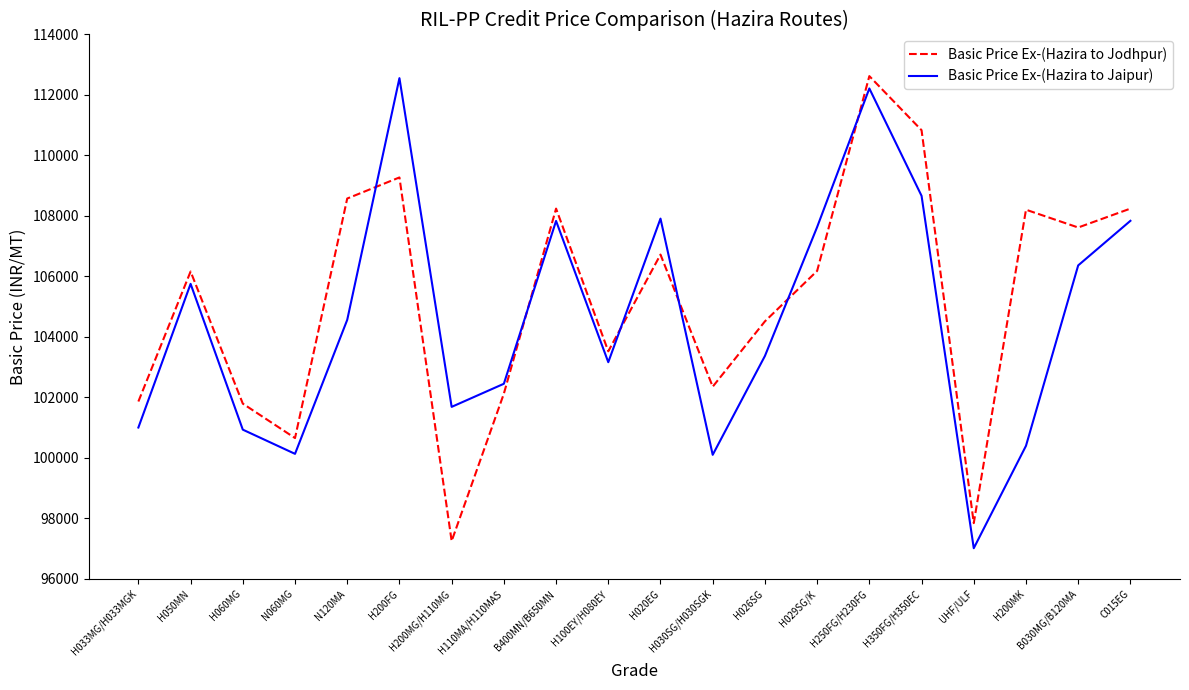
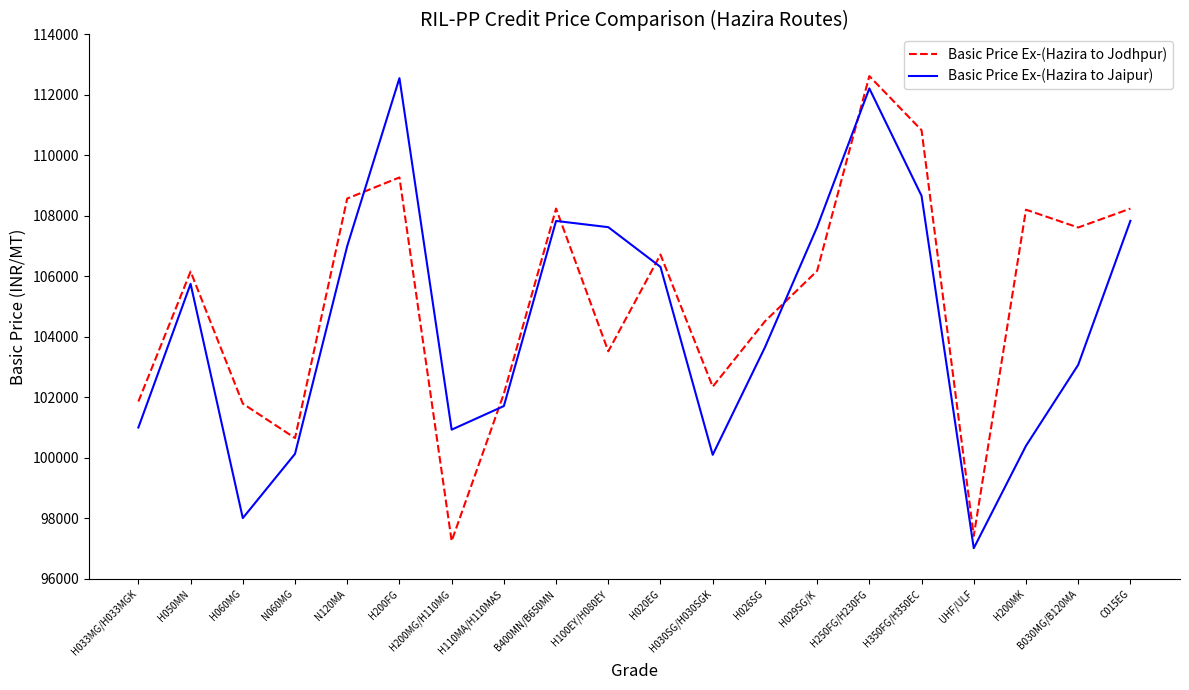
Basic Price Ex-(Hazira to Jaipur), H060MG: 100900 -> 98000
Basic Price Ex-(Hazira to Jaipur), N120MA: 104600 -> 107000
Basic Price Ex-(Hazira to Jaipur), H200MG/H110MG: 101700 -> 100900
Basic Price Ex-(Hazira to Jaipur), H110MA/H110MAS: 102500 -> 101700
Basic Price Ex-(Hazira to Jaipur), H100EY/H080EY: 103200 -> 107600
Basic Price Ex-(Hazira to Jaipur), H020EG: 107900 -> 106300
Basic Price Ex-(Hazira to Jaipur), H026SG: 103400 -> 103700
Basic Price Ex-(Hazira to Jodhpur), UHF/ULF: 97800 -> 97400
Basic Price Ex-(Hazira to Jaipur), B030MG/B120MA: 106400 -> 103100
